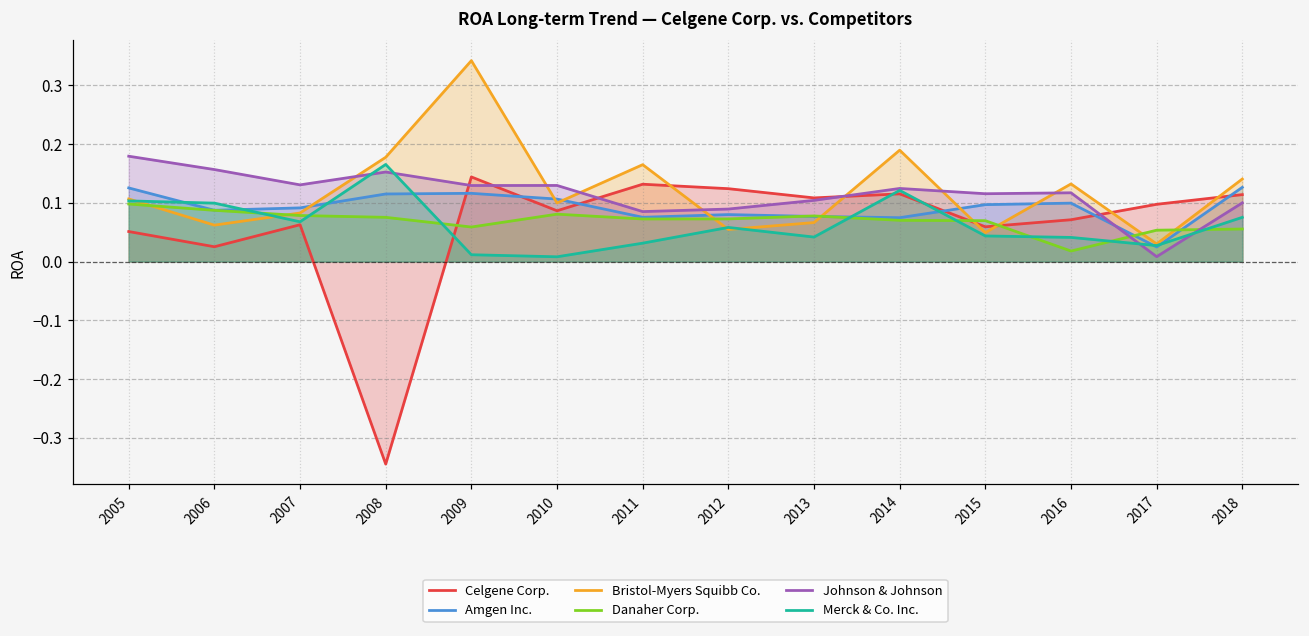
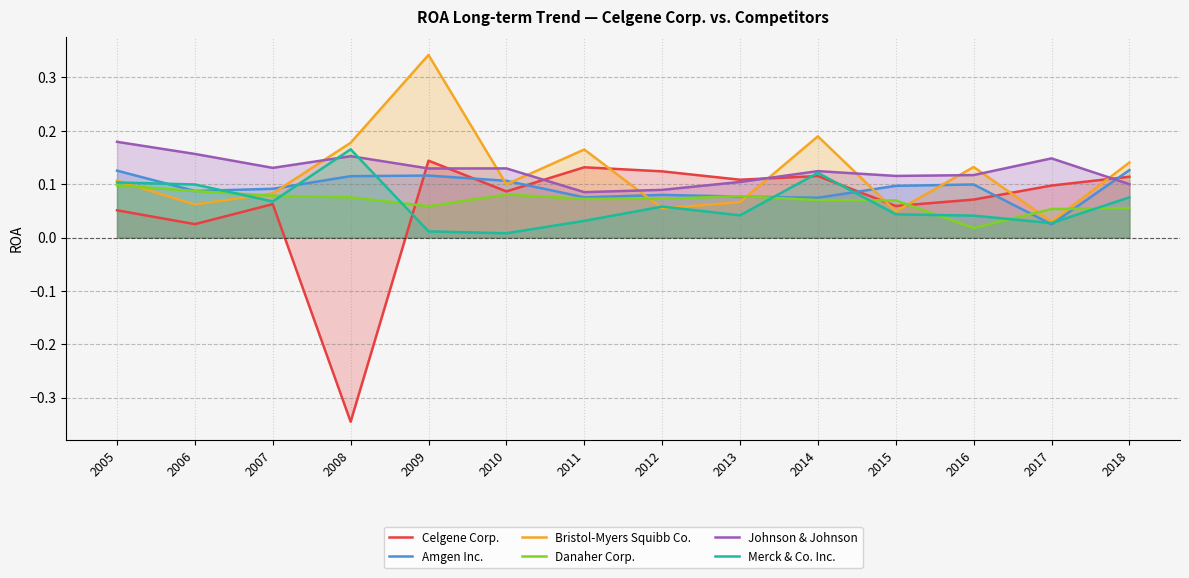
Johnson & Johnson, 2017: 0.01 -> 0.15
